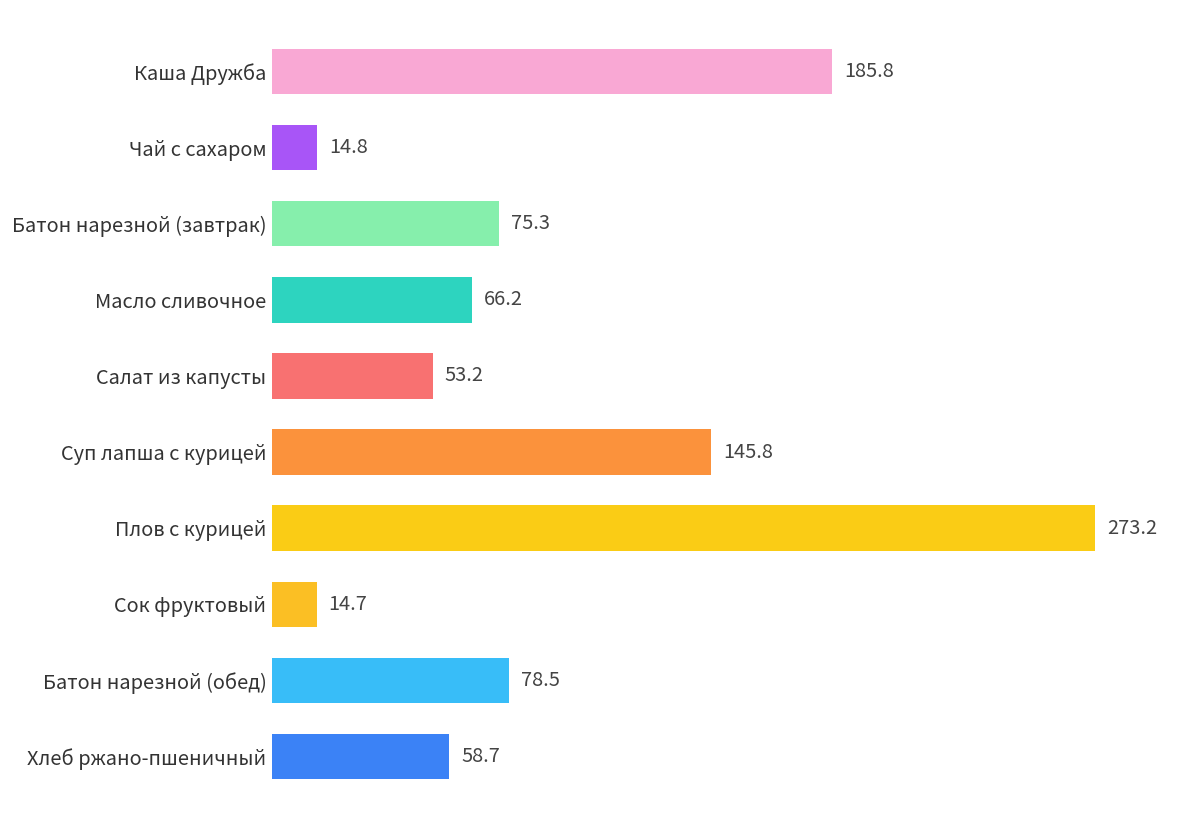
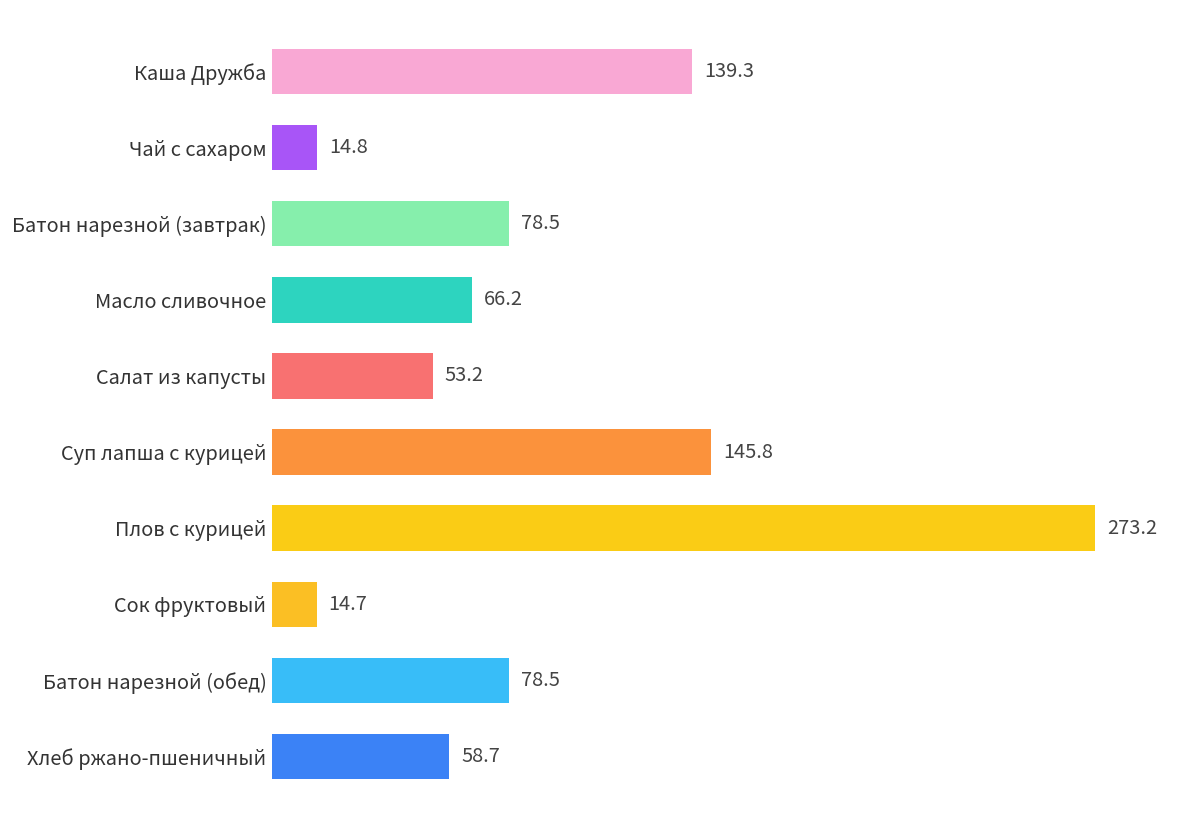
Каша Дружба: 185.8 -> 139.3
Батон нарезной (завтрак): 75.3 -> 78.5
